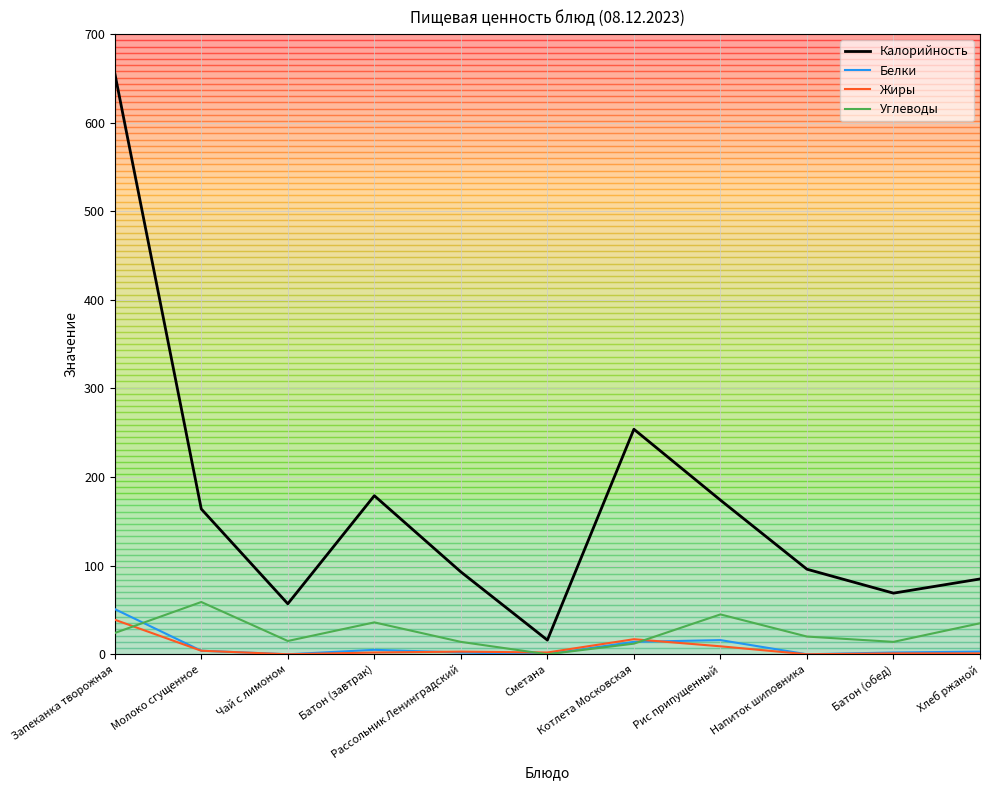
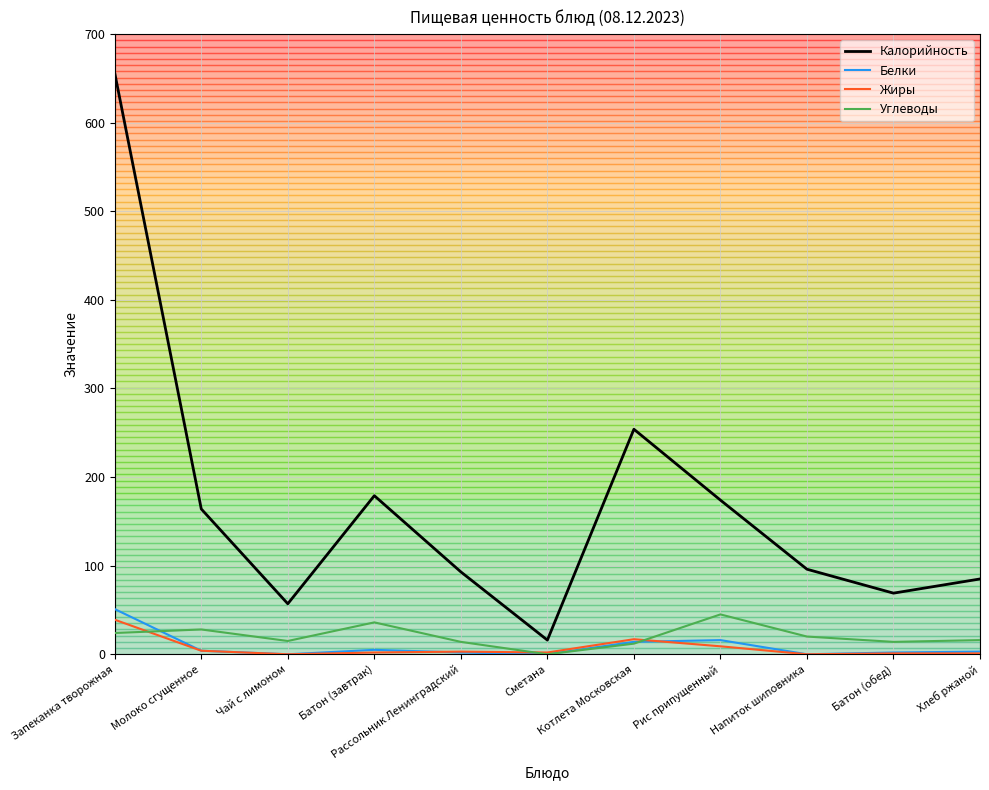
Углеводы, Молоко сгущенное: 60 -> 30
Углеводы, Хлеб ржаной: 40 -> 20
